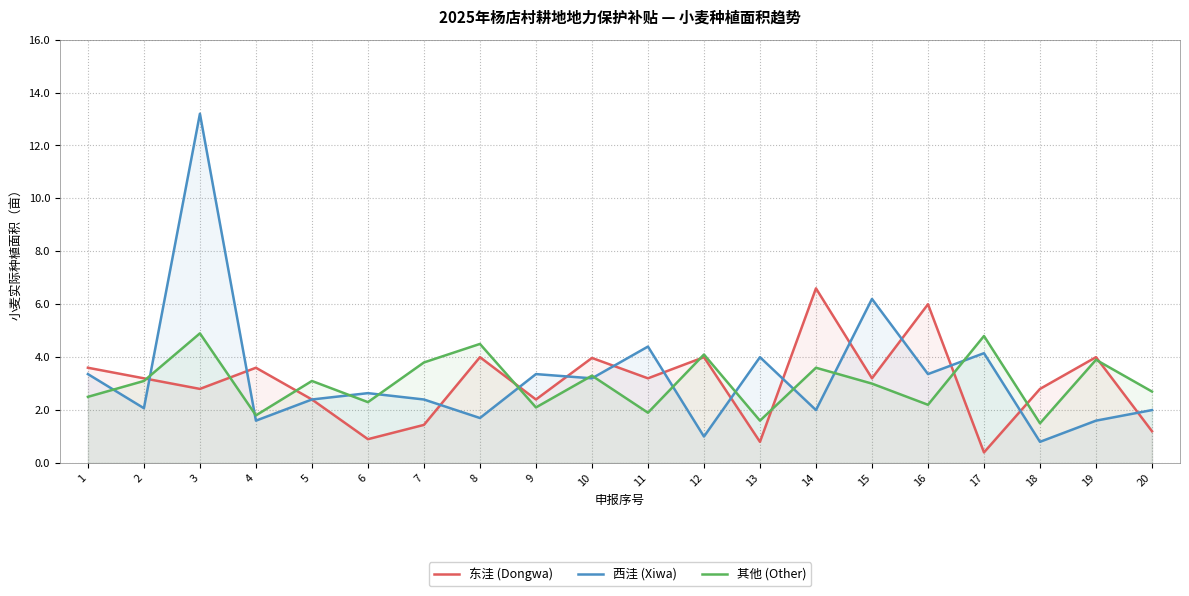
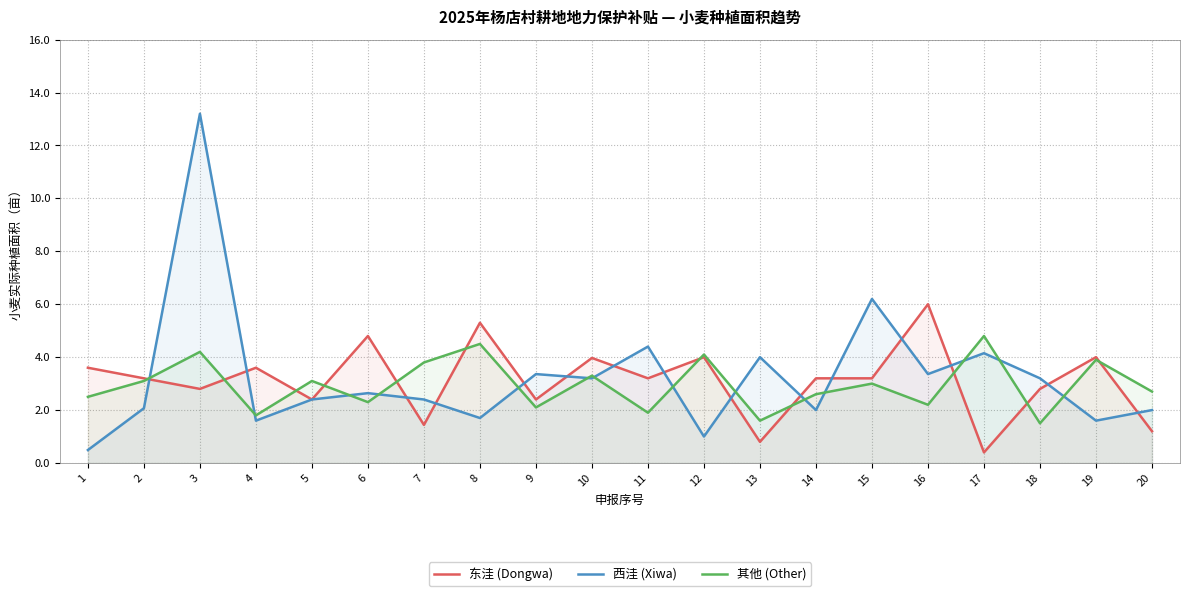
西洼 (Xiwa), 1: 3.4 -> 0.5
其他 (Other), 3: 4.9 -> 4.2
东洼 (Dongwa), 6: 0.9 -> 4.8
东洼 (Dongwa), 8: 4.0 -> 5.3
东洼 (Dongwa), 14: 6.6 -> 3.2
其他 (Other), 14: 3.6 -> 2.6
西洼 (Xiwa), 18: 0.8 -> 3.2
